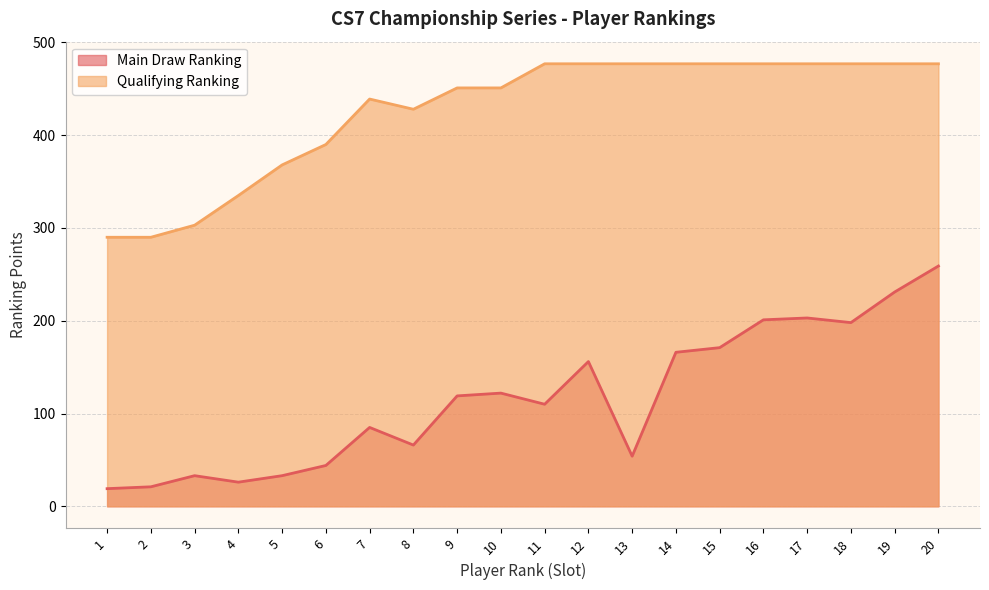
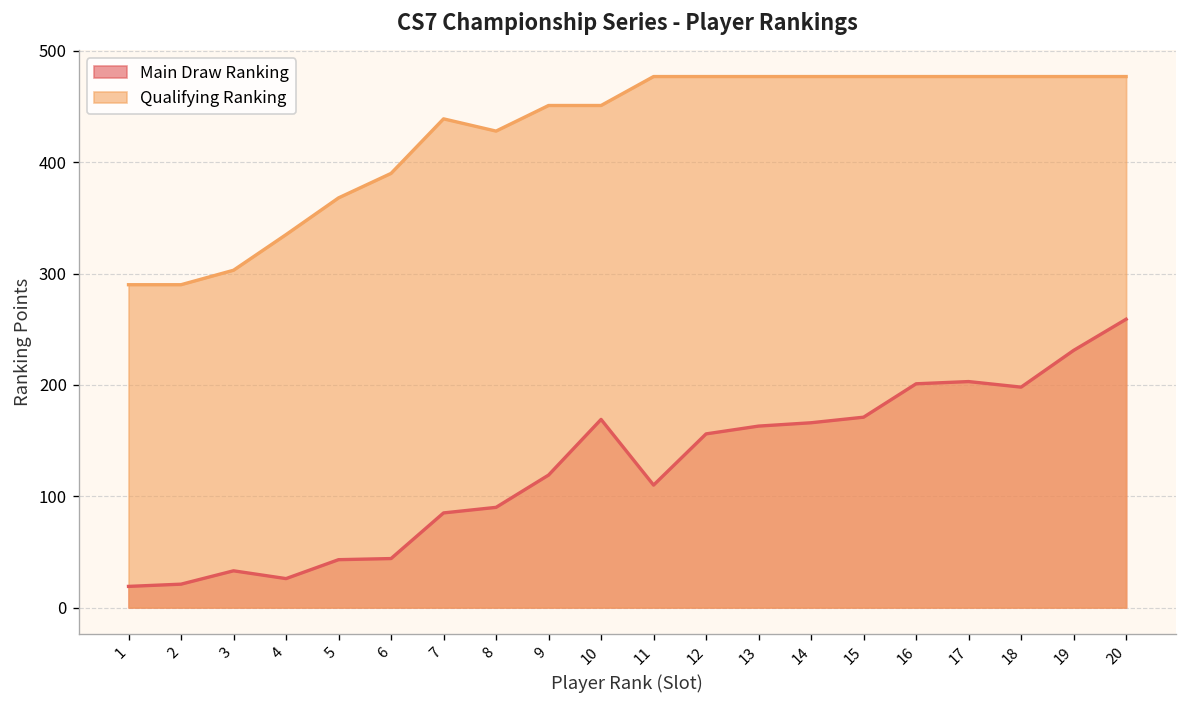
Main Draw Ranking, 5: 30 -> 40
Main Draw Ranking, 8: 70 -> 90
Main Draw Ranking, 10: 120 -> 170
Main Draw Ranking, 13: 50 -> 160
